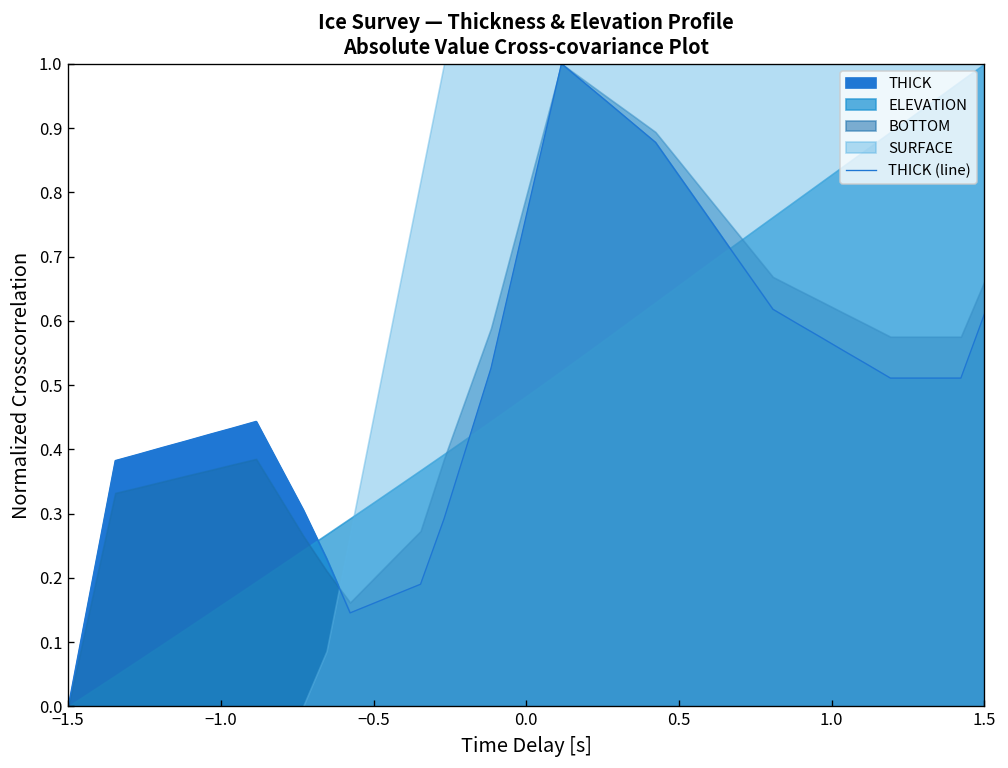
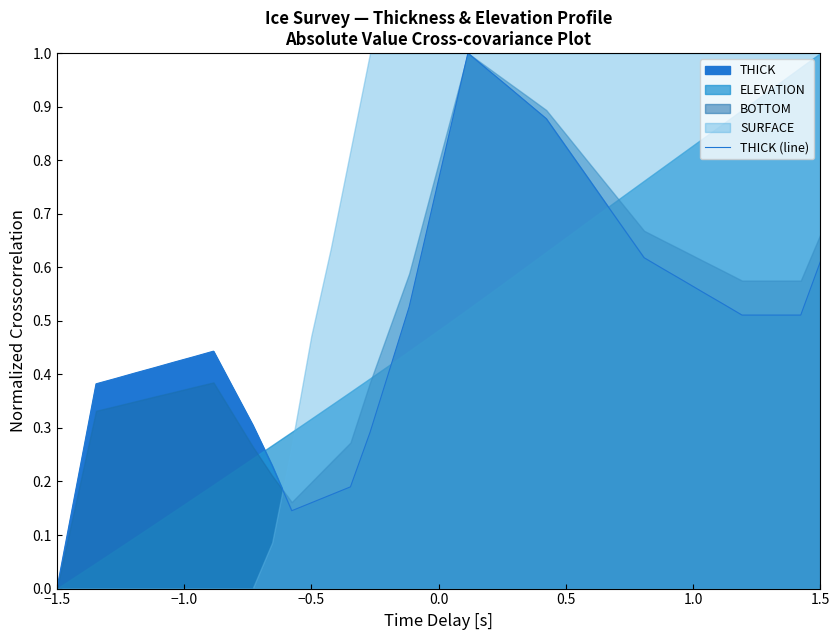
SURFACE, −0.5: 0.45 -> 0.47
